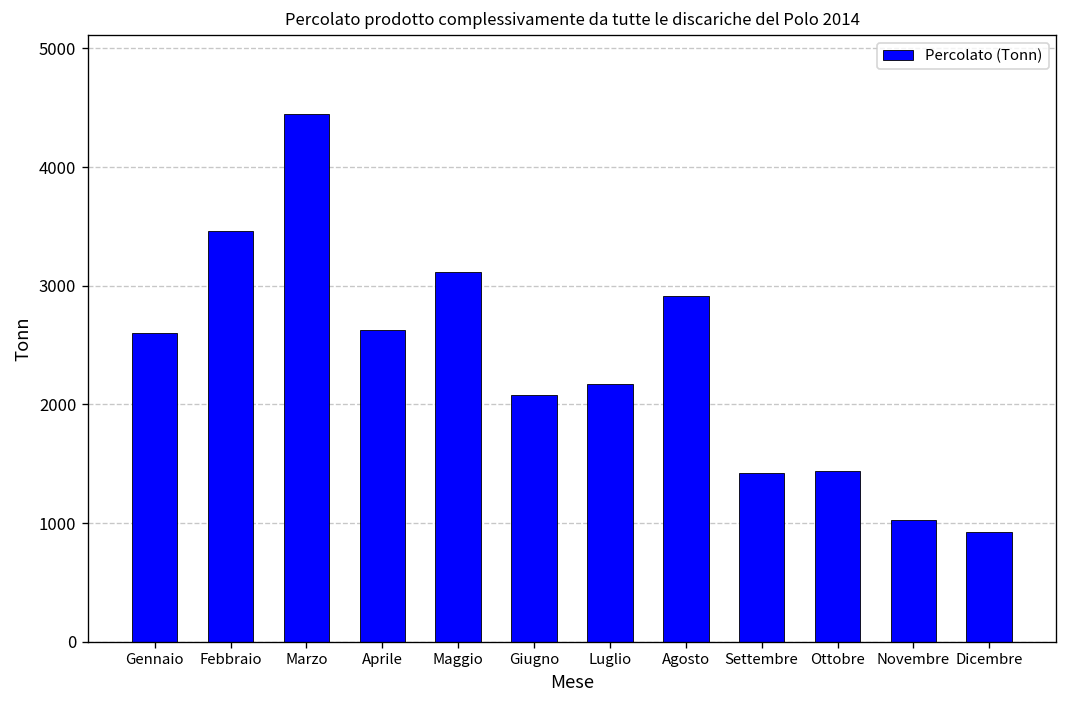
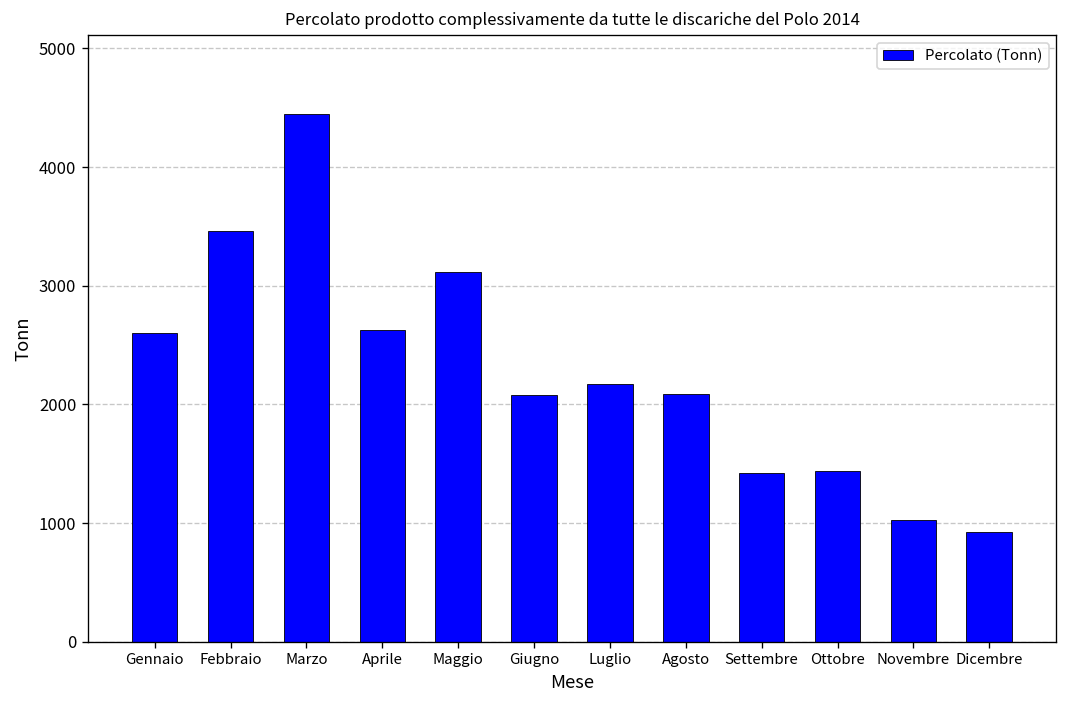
Agosto: 2900 -> 2100
